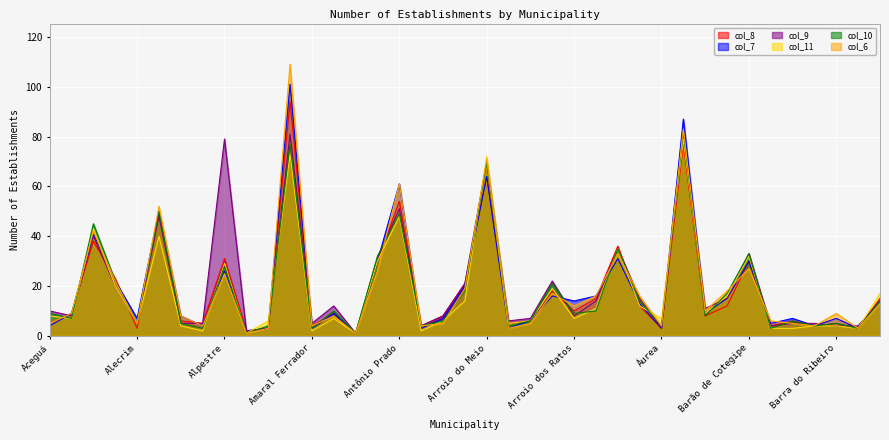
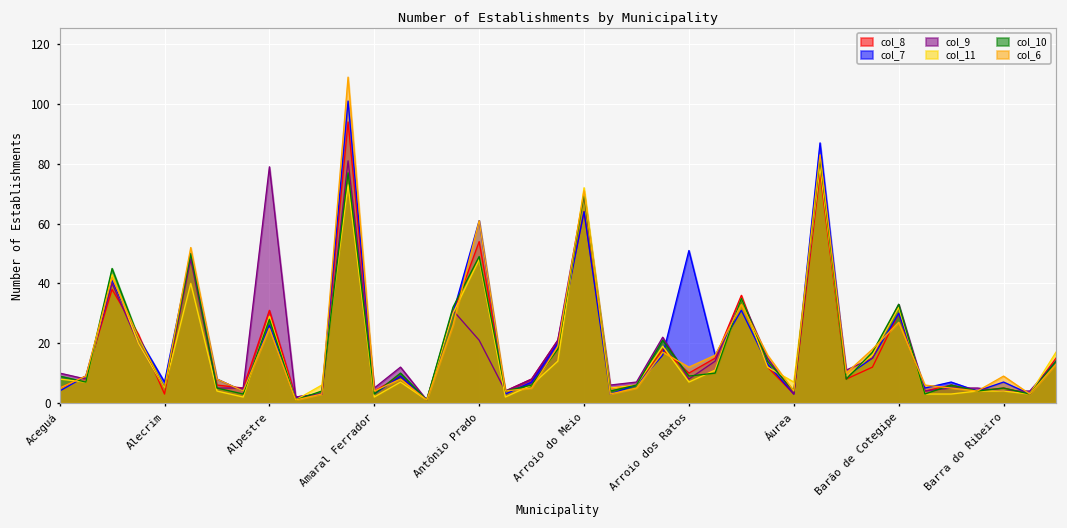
col_9, Antônio Prado: 51 -> 21
col_7, Arroio dos Ratos: 14 -> 51
